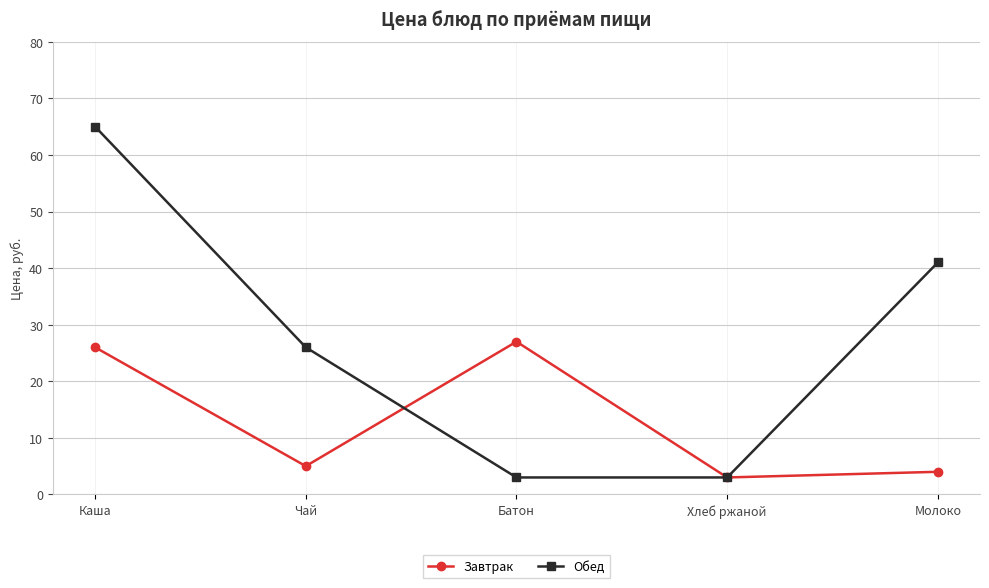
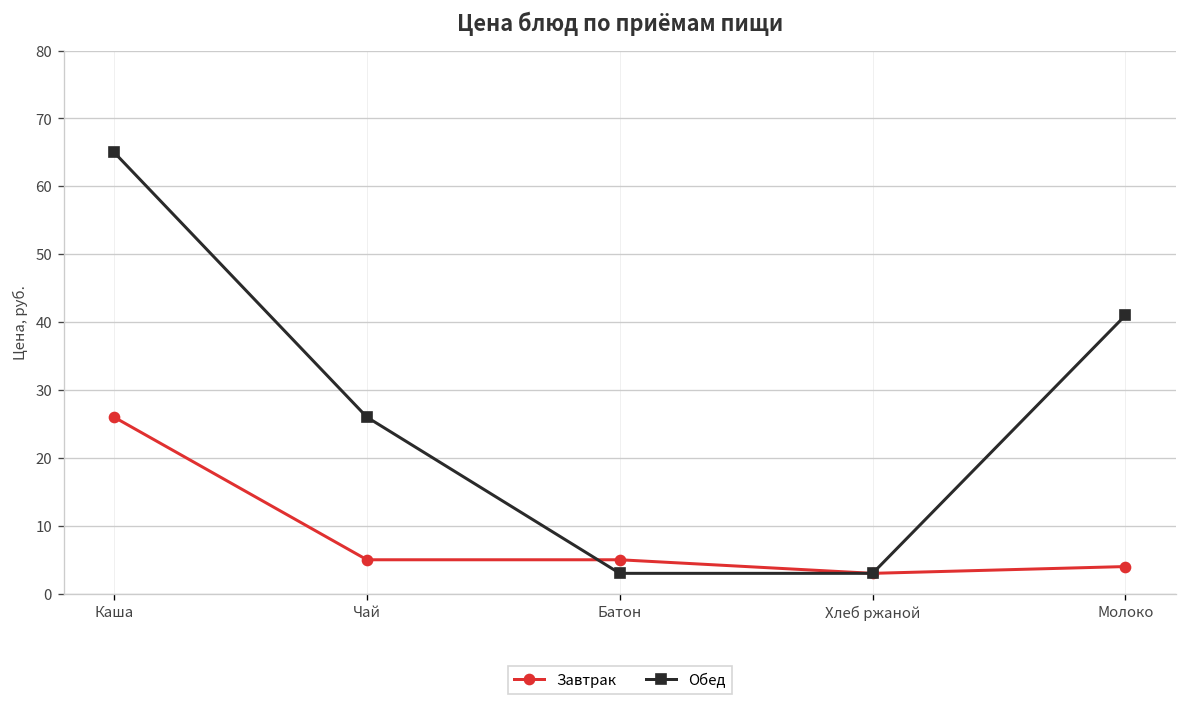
Завтрак, Батон: 27 -> 5
